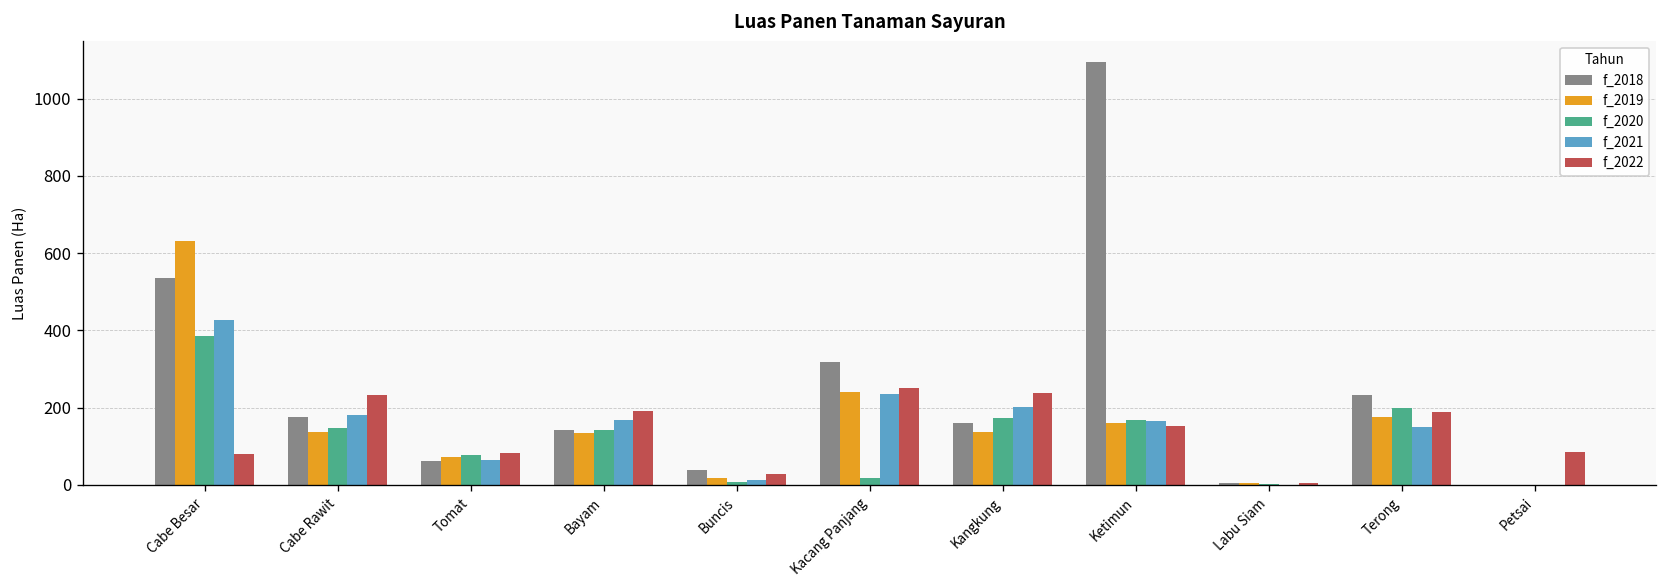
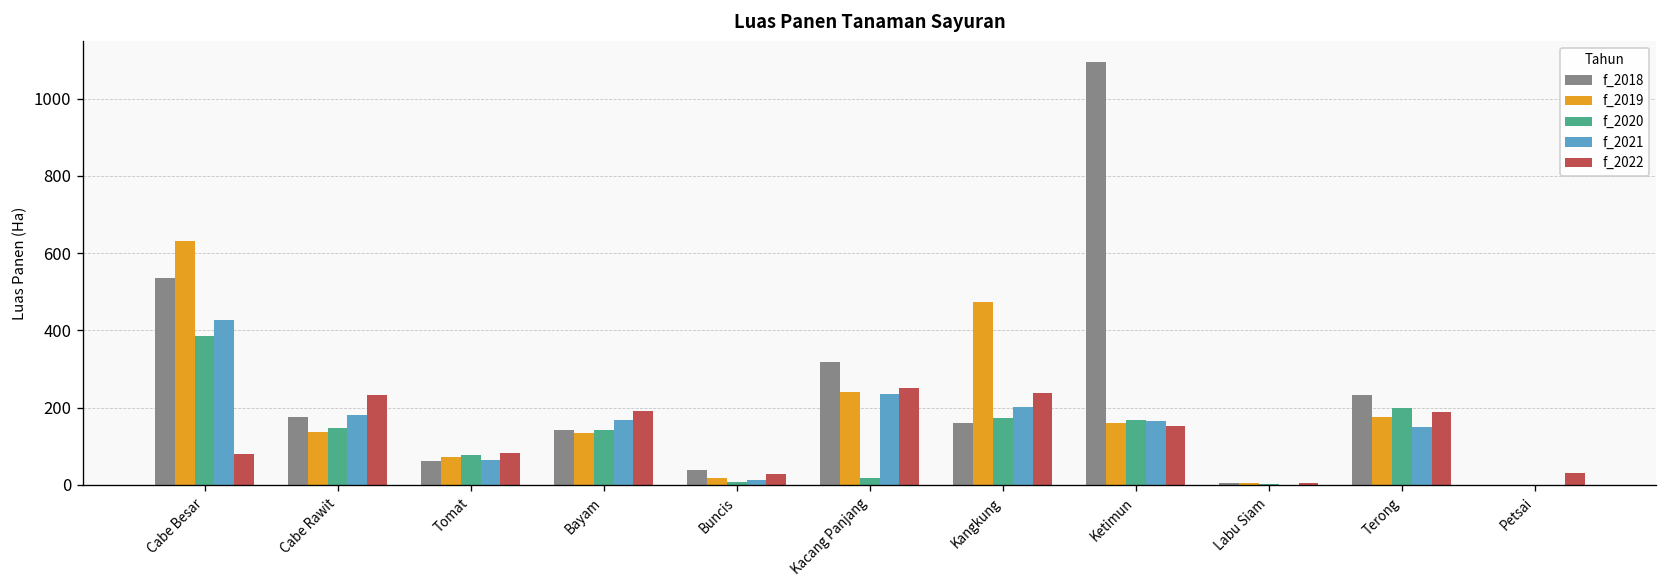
f_2019, Kangkung: 140 -> 470
f_2022, Petsai: 90 -> 30
